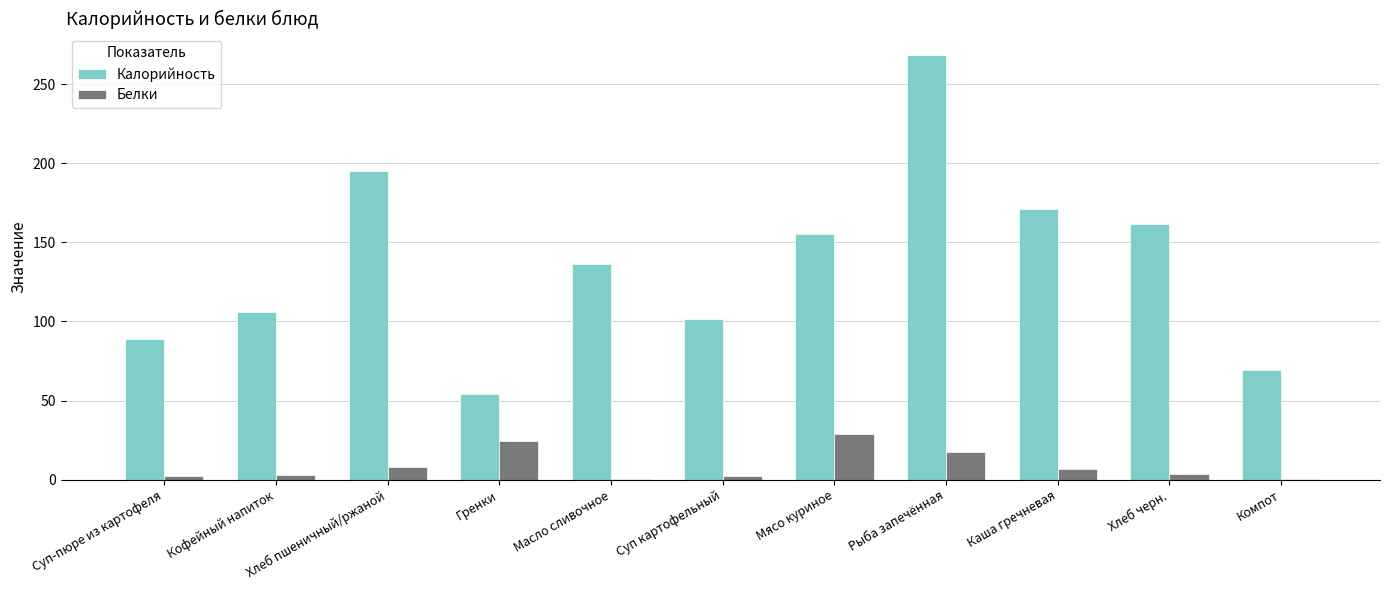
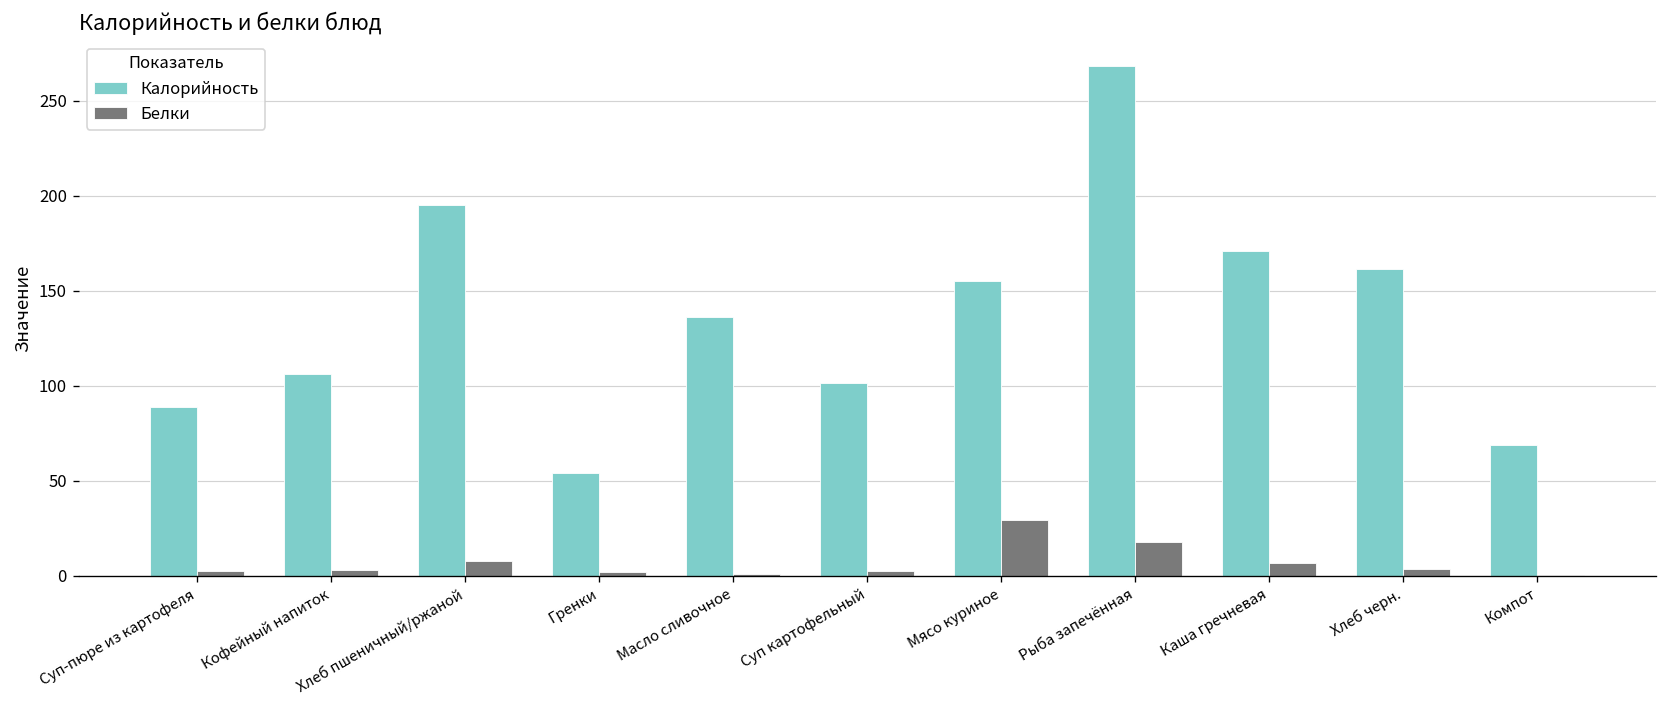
Белки, Гренки: 25 -> 2
